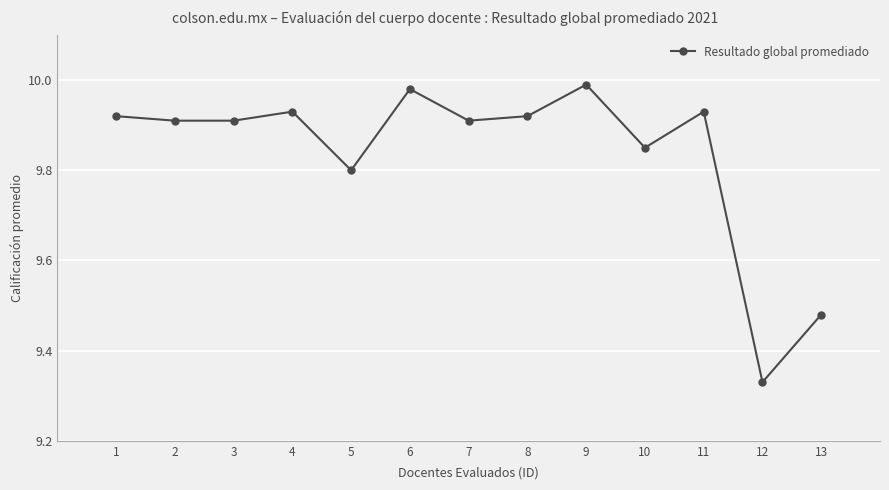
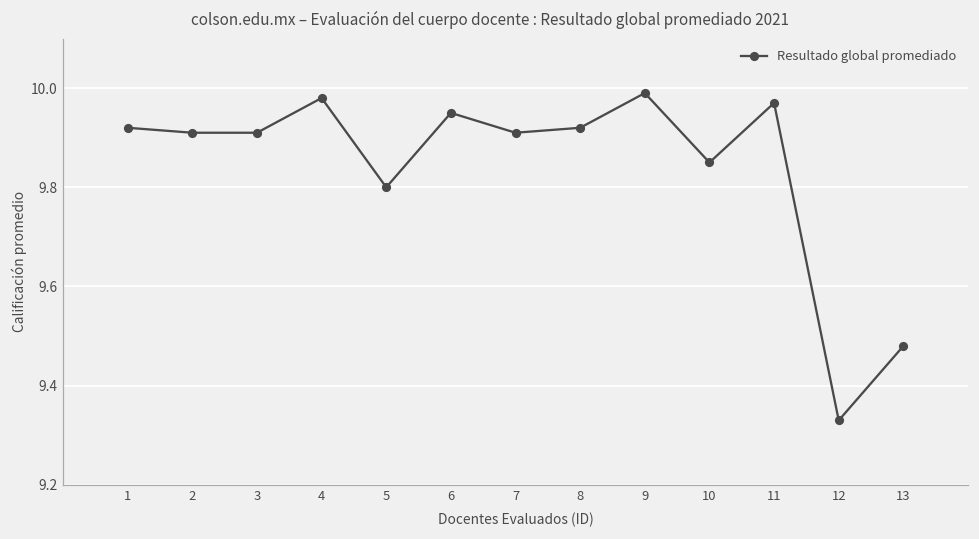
4: 9.93 -> 9.98
6: 9.98 -> 9.95
11: 9.93 -> 9.97
